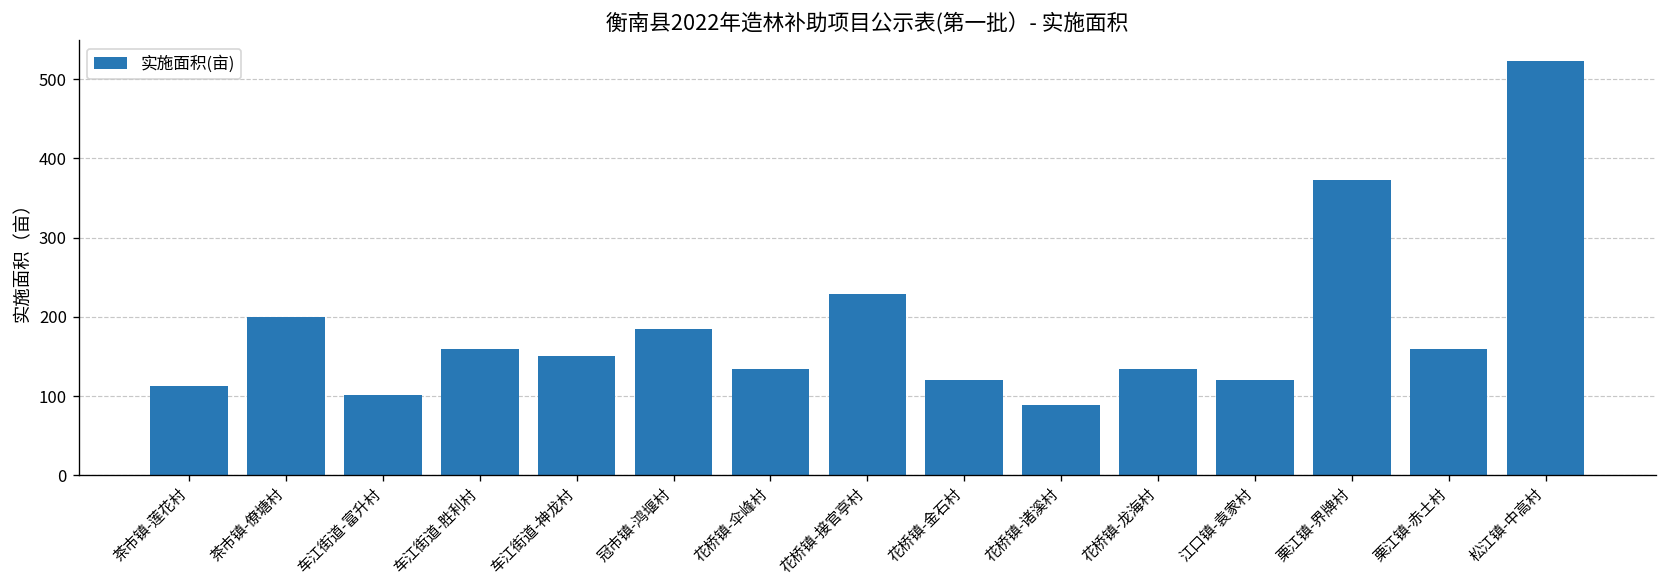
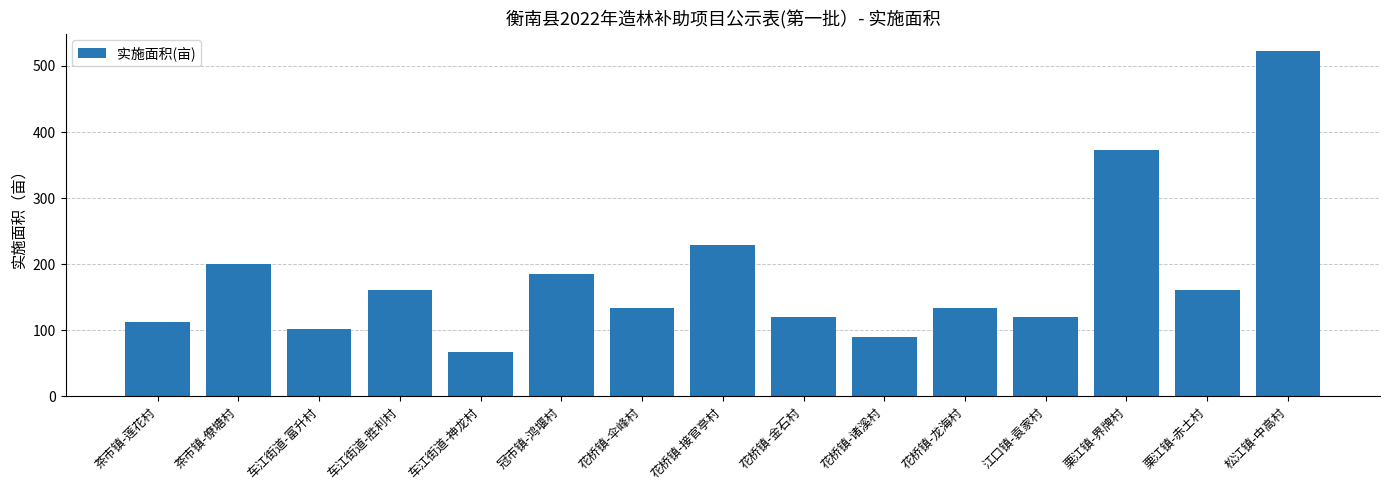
车江街道-神龙村: 150 -> 70
